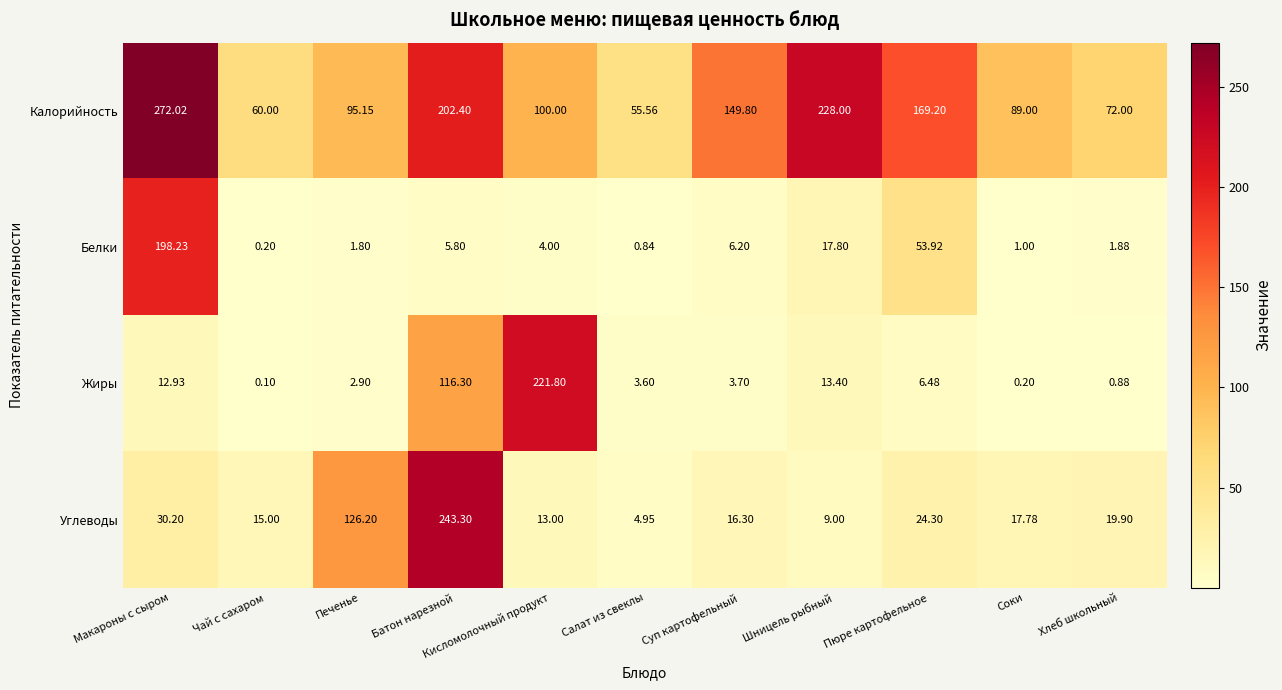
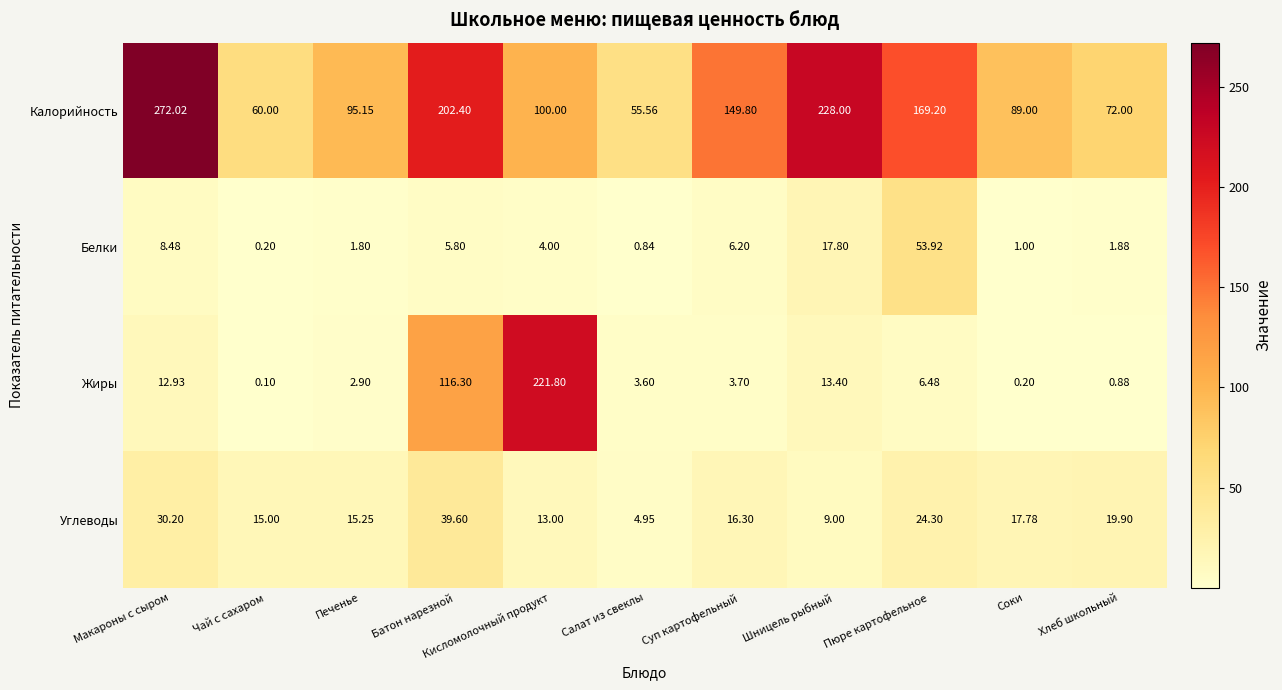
Белки, Макароны с сыром: 198.23 -> 8.48
Углеводы, Печенье: 126.20 -> 15.25
Углеводы, Батон нарезной: 243.30 -> 39.60
